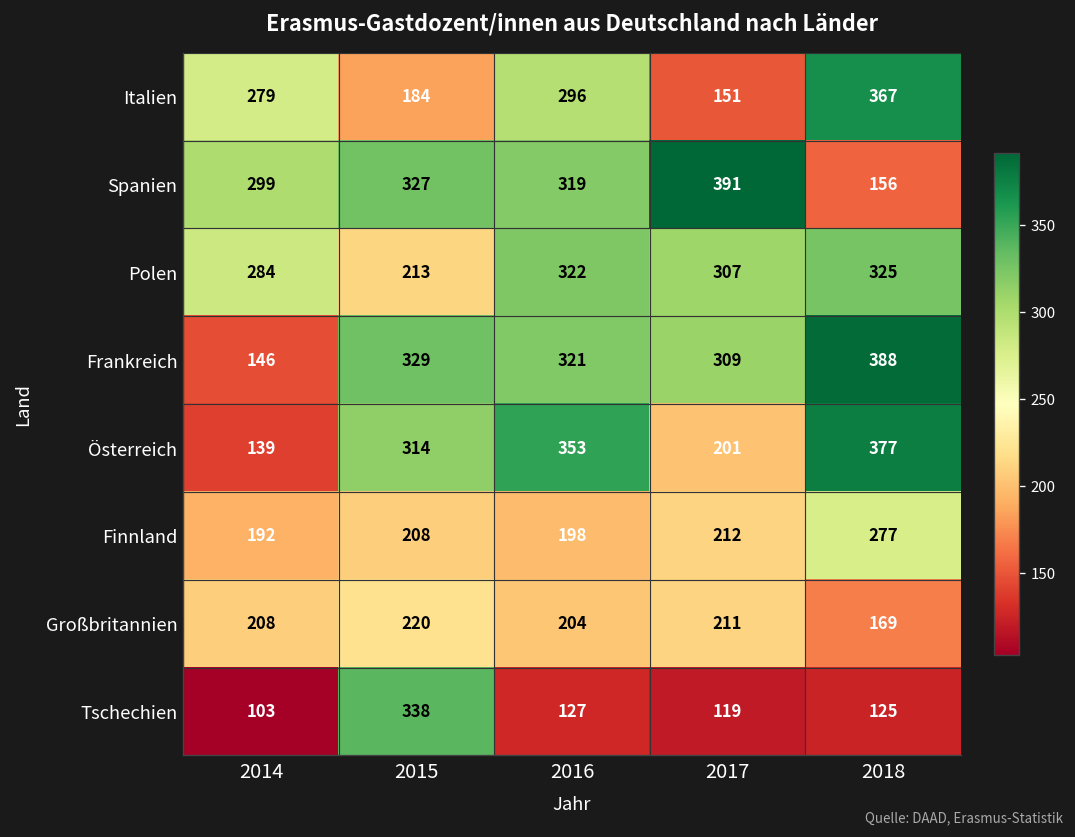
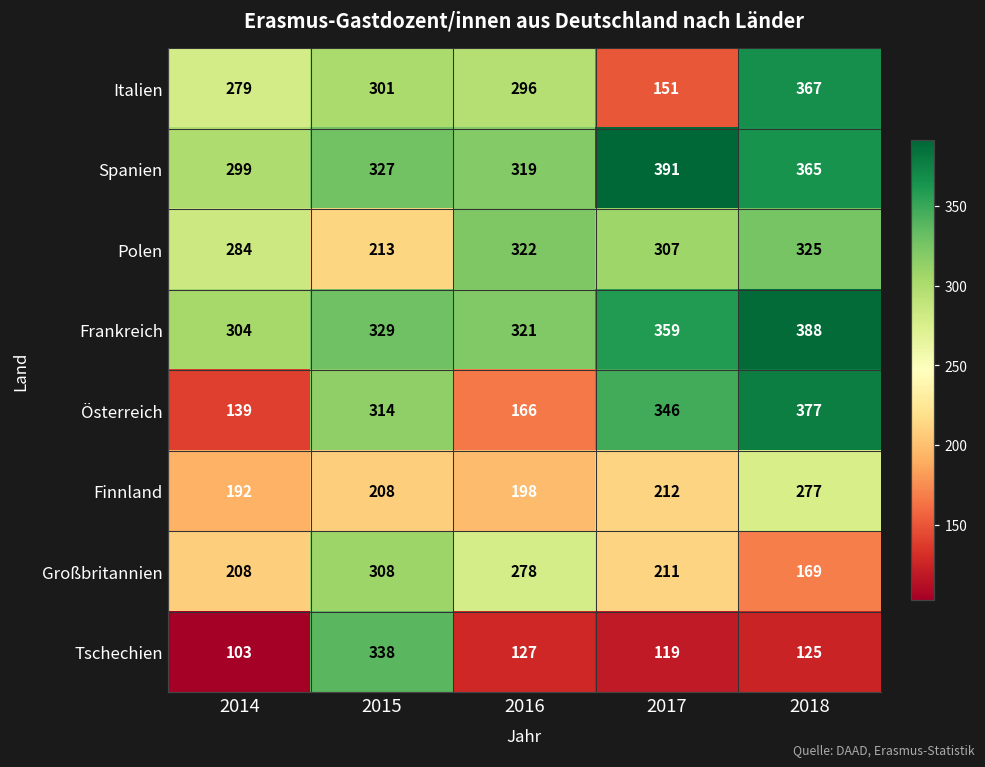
Italien, 2015: 184 -> 301
Spanien, 2018: 156 -> 365
Frankreich, 2014: 146 -> 304
Frankreich, 2017: 309 -> 359
Österreich, 2016: 353 -> 166
Österreich, 2017: 201 -> 346
Großbritannien, 2015: 220 -> 308
Großbritannien, 2016: 204 -> 278
